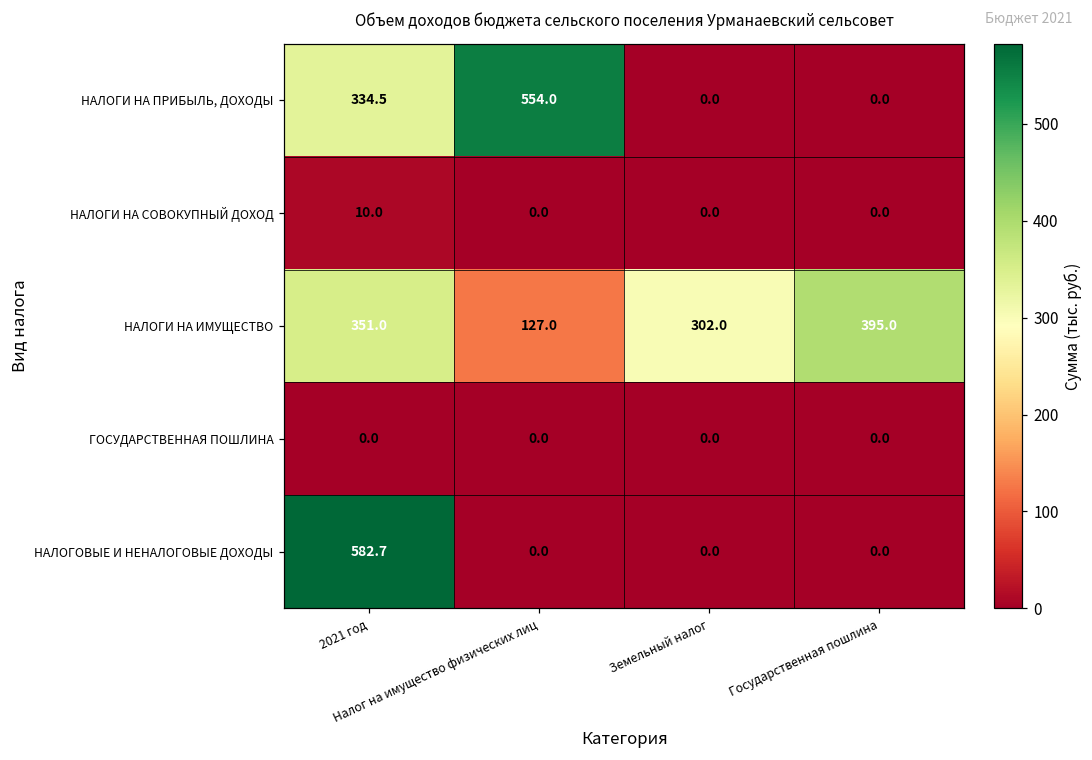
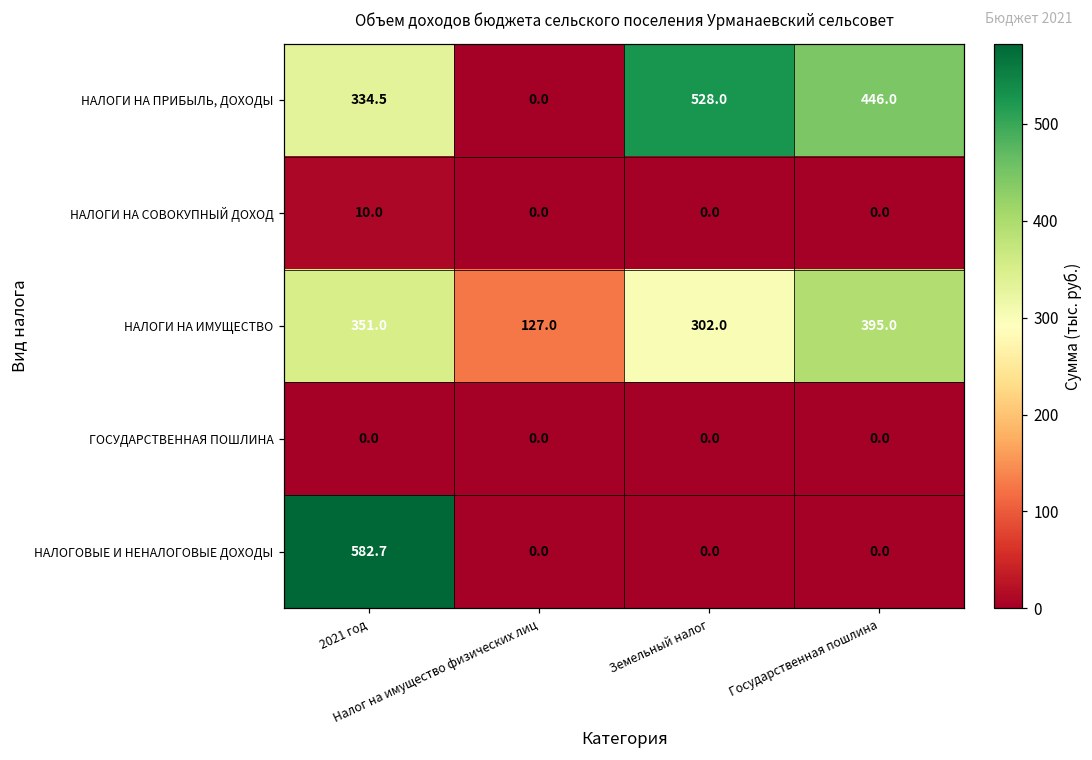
НАЛОГИ НА ПРИБЫЛЬ, ДОХОДЫ, Налог на имущество физических лиц: 554.0 -> 0.0
НАЛОГИ НА ПРИБЫЛЬ, ДОХОДЫ, Земельный налог: 0.0 -> 528.0
НАЛОГИ НА ПРИБЫЛЬ, ДОХОДЫ, Государственная пошлина: 0.0 -> 446.0
